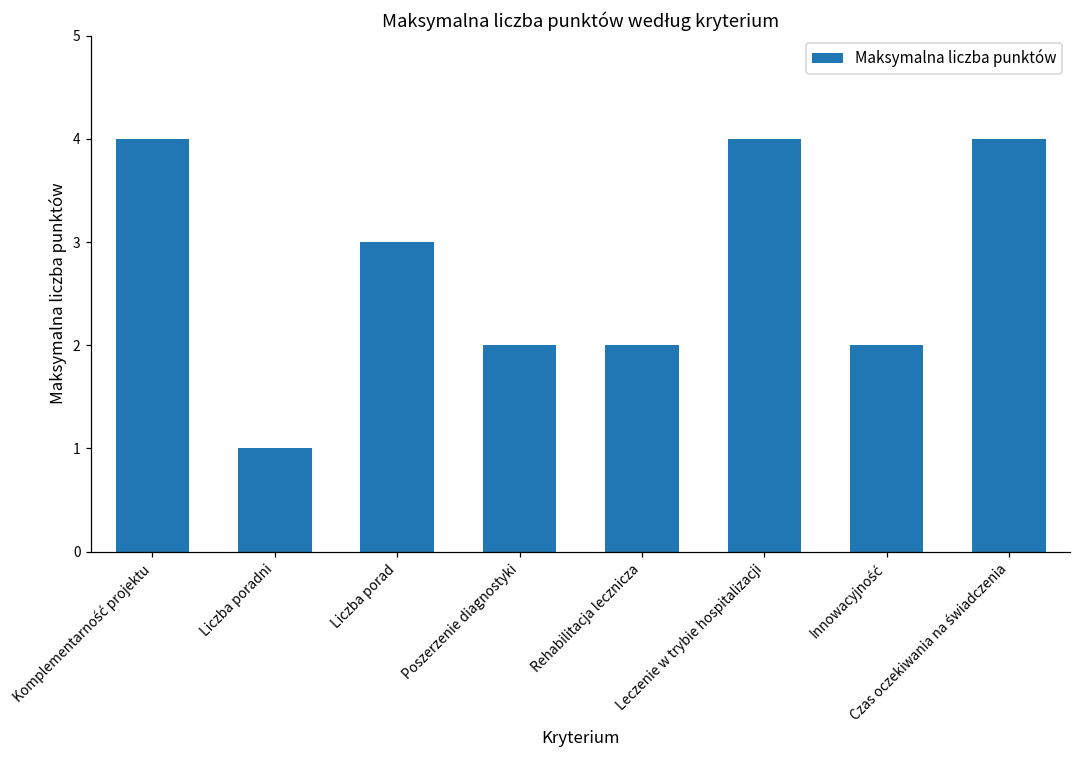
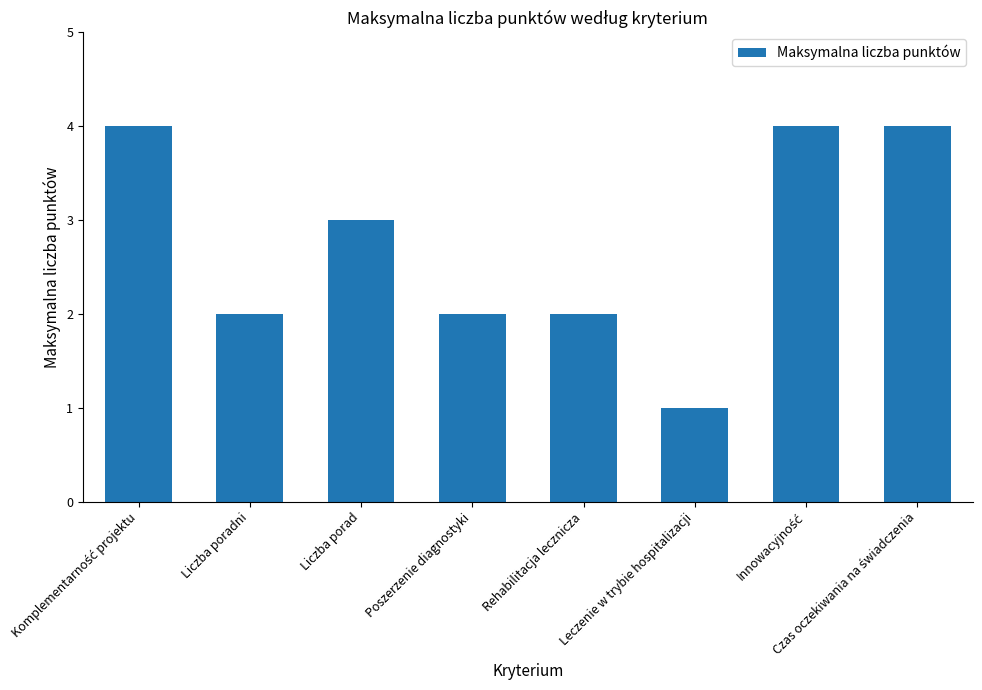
Liczba poradni: 1 -> 2
Leczenie w trybie hospitalizacji: 4 -> 1
Innowacyjność: 2 -> 4
